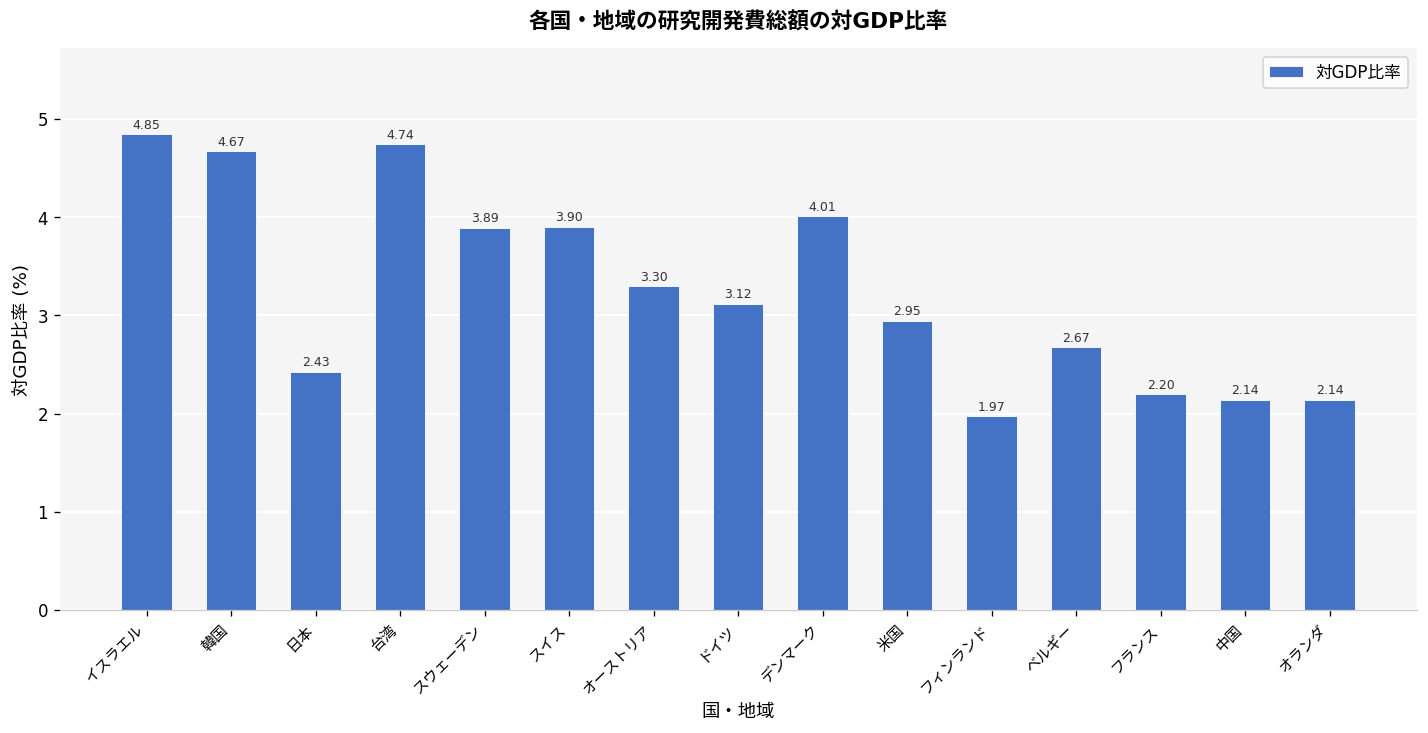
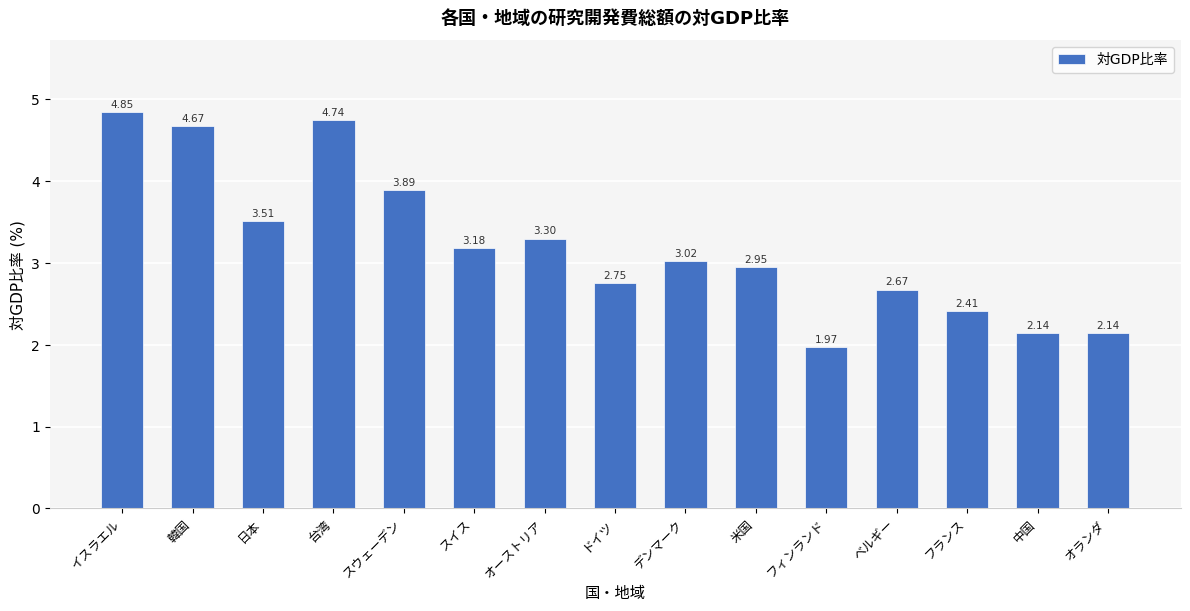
日本: 2.43 -> 3.51
スイス: 3.90 -> 3.18
ドイツ: 3.12 -> 2.75
デンマーク: 4.01 -> 3.02
フランス: 2.20 -> 2.41
